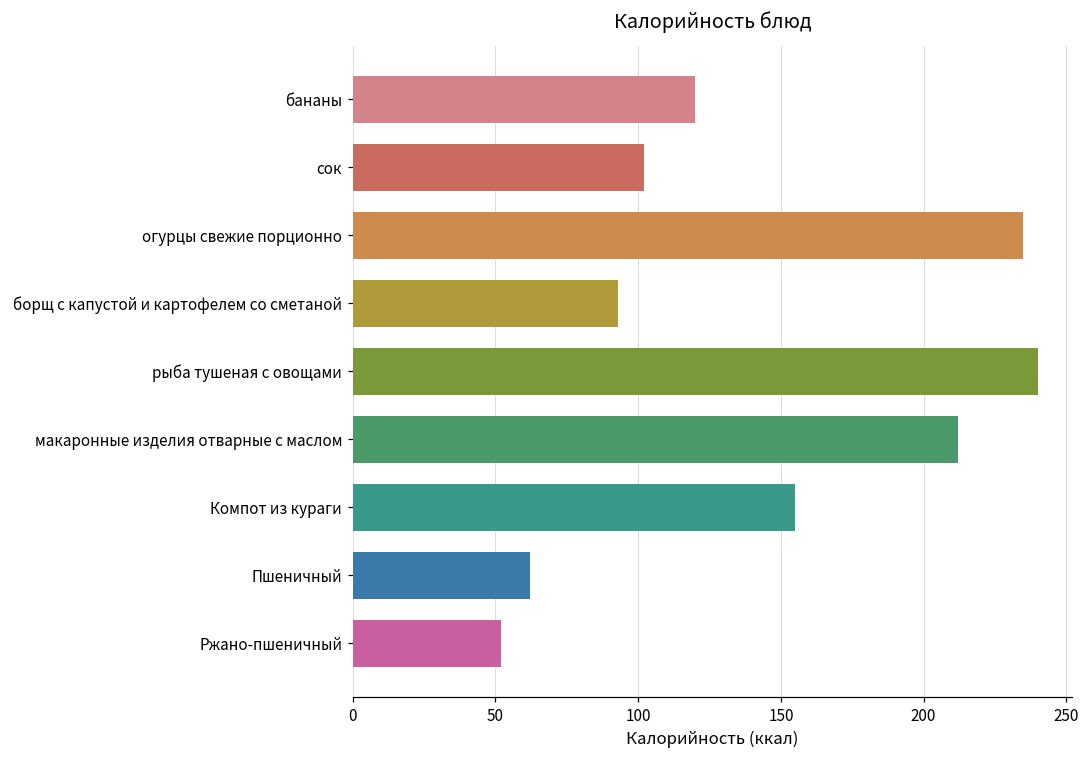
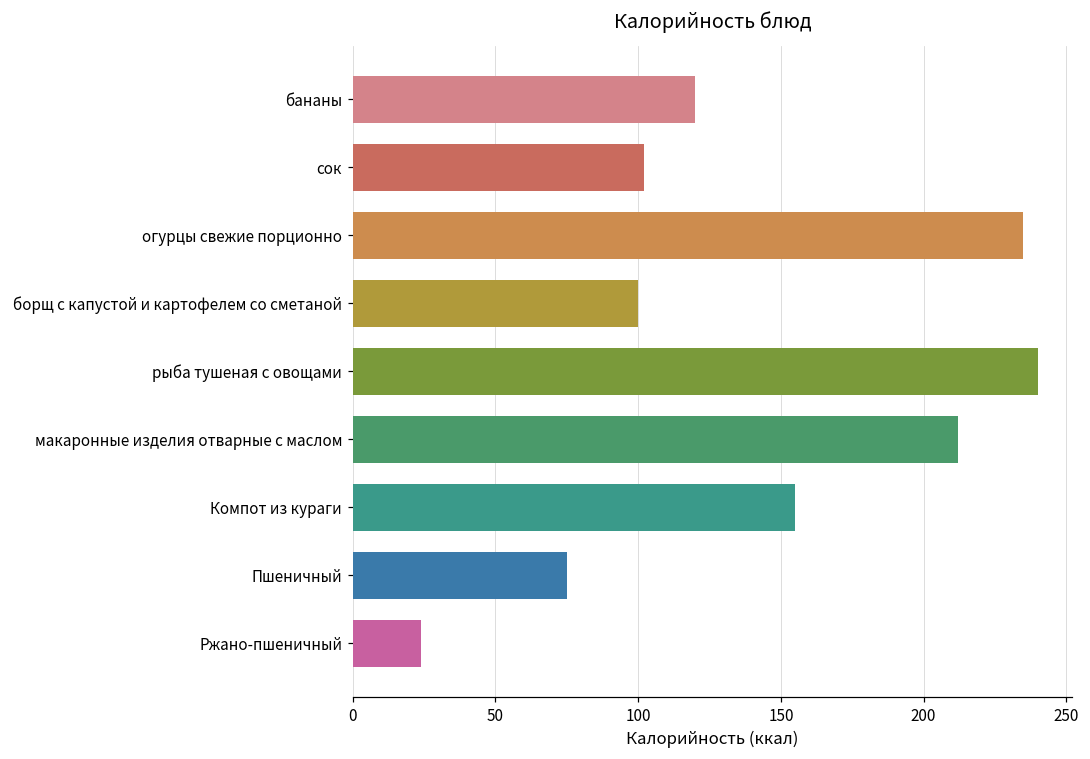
борщ с капустой и картофелем со сметаной: 93 -> 100
Пшеничный: 62 -> 75
Ржано-пшеничный: 52 -> 24
